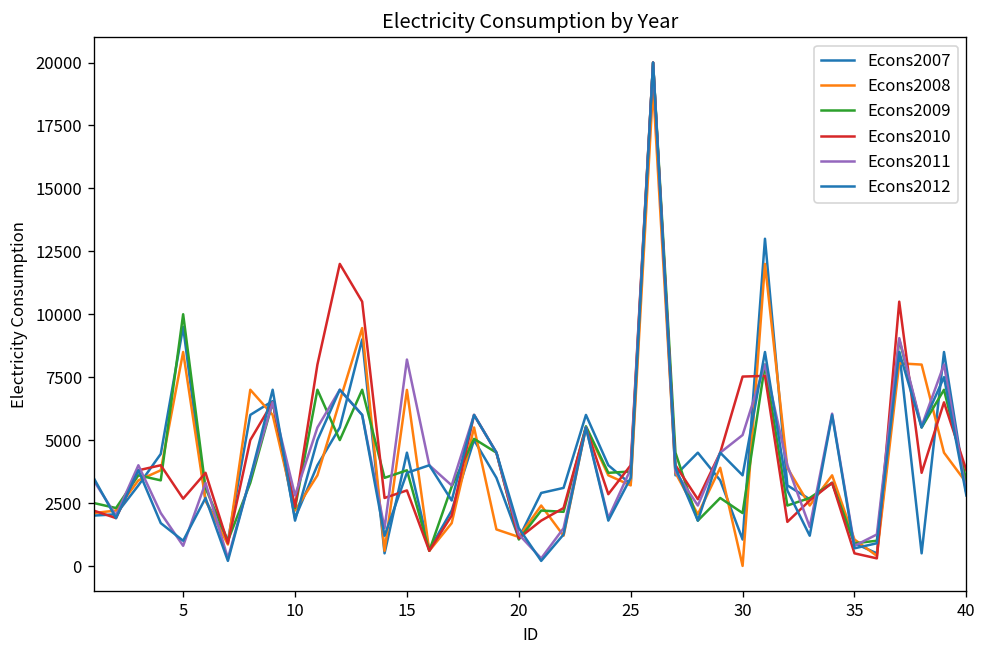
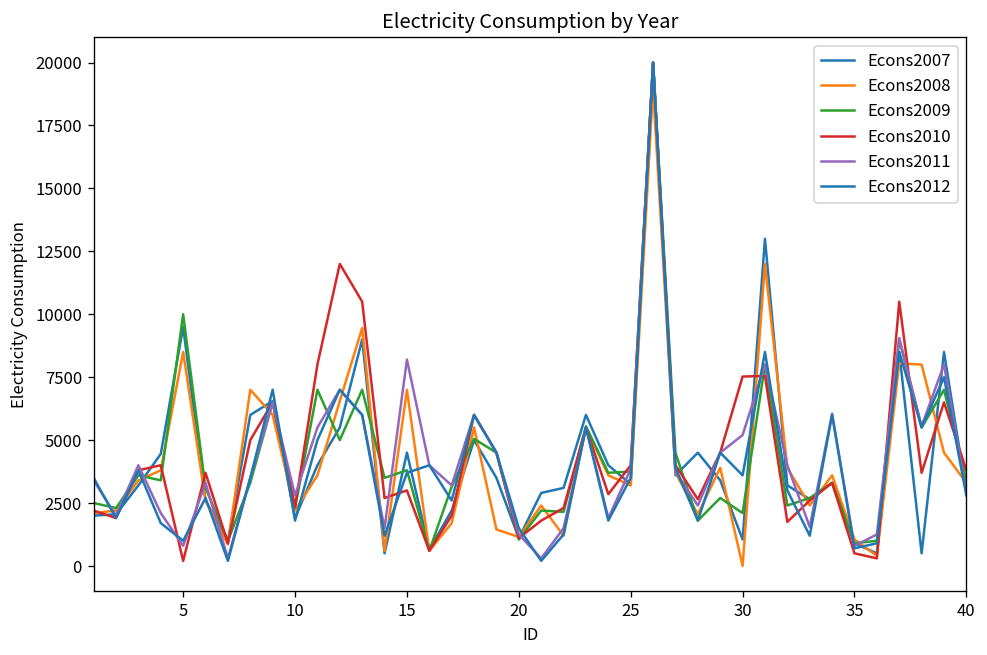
Econs2010, 5: 2700 -> 200
